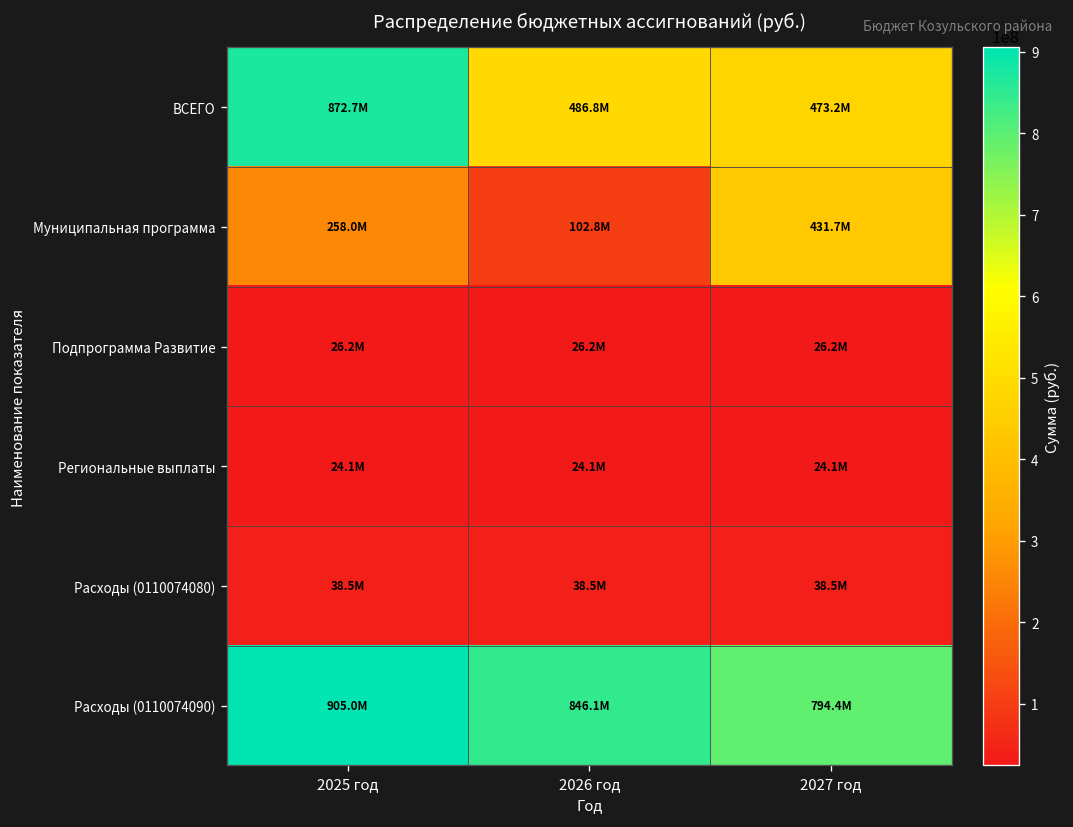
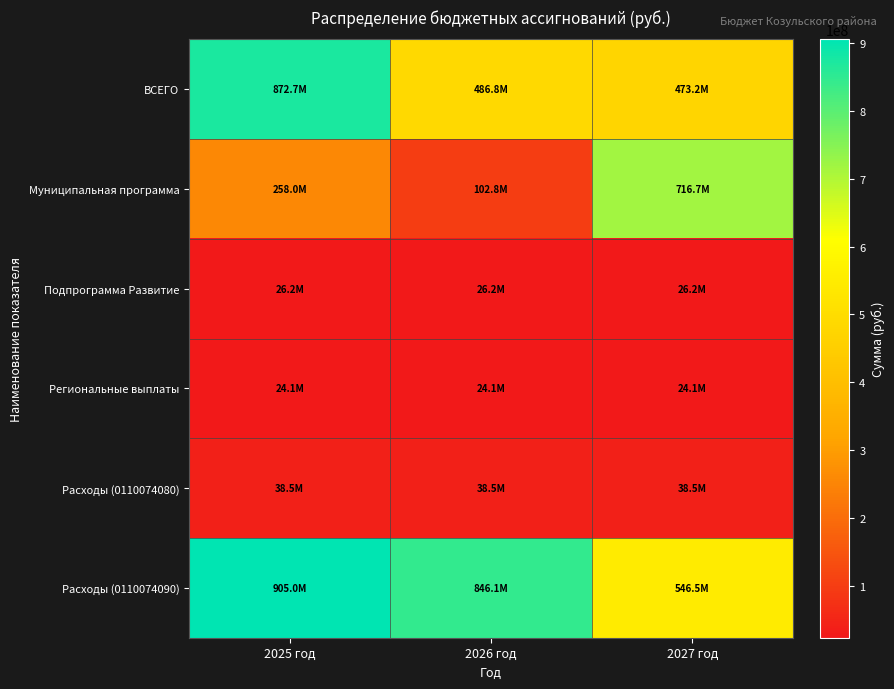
Муниципальная программа, 2027 год: 431.7M -> 716.7M
Расходы (0110074090), 2027 год: 794.4M -> 546.5M
